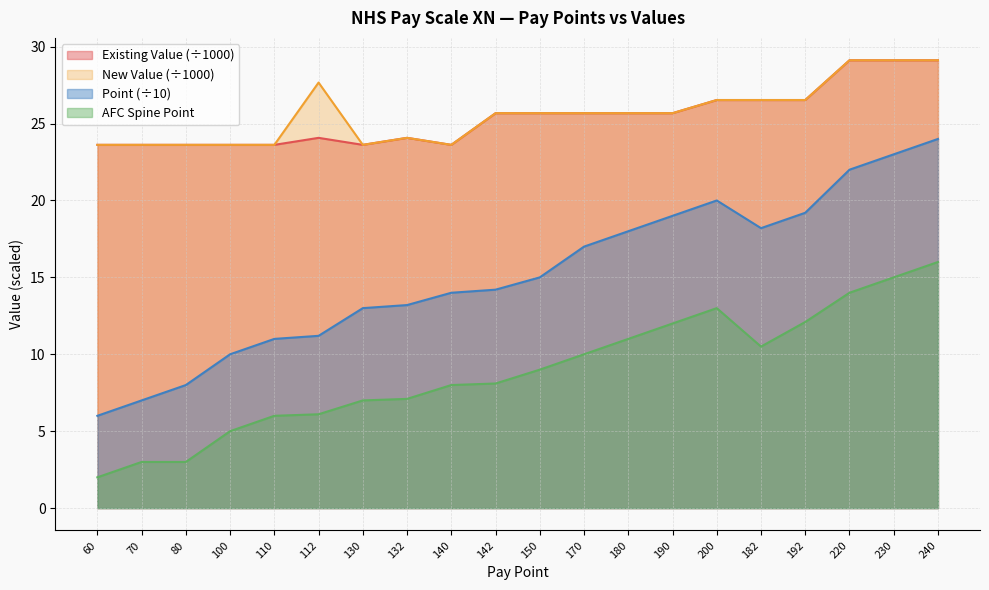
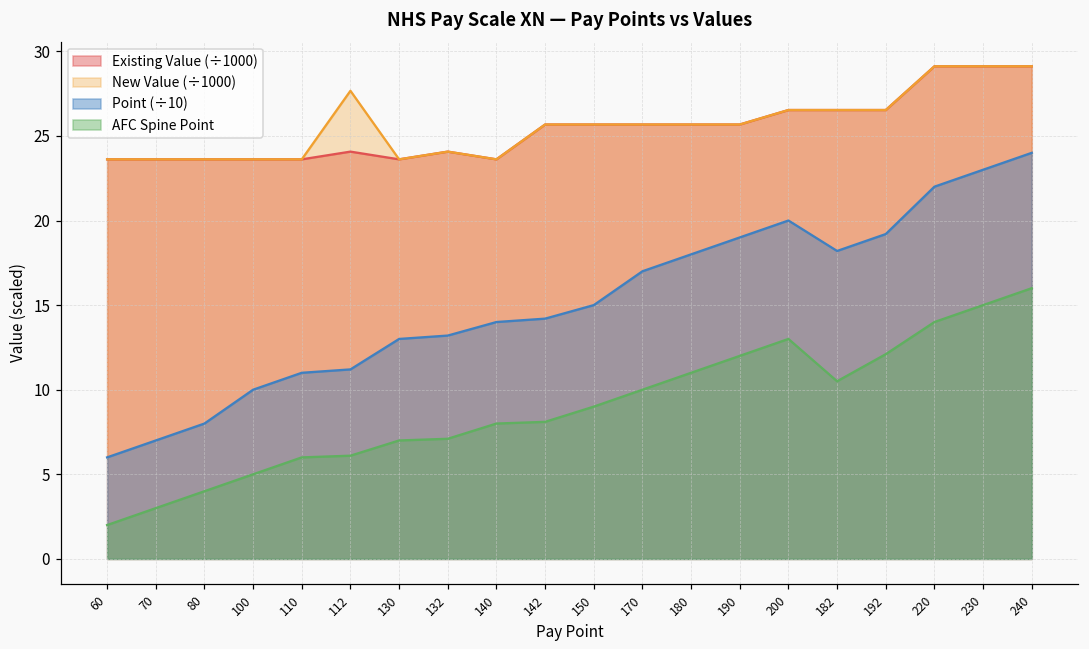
AFC Spine Point, 80: 3 -> 4
